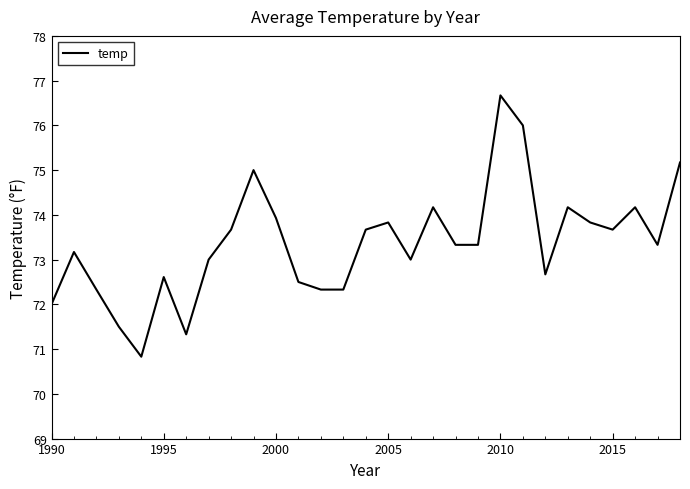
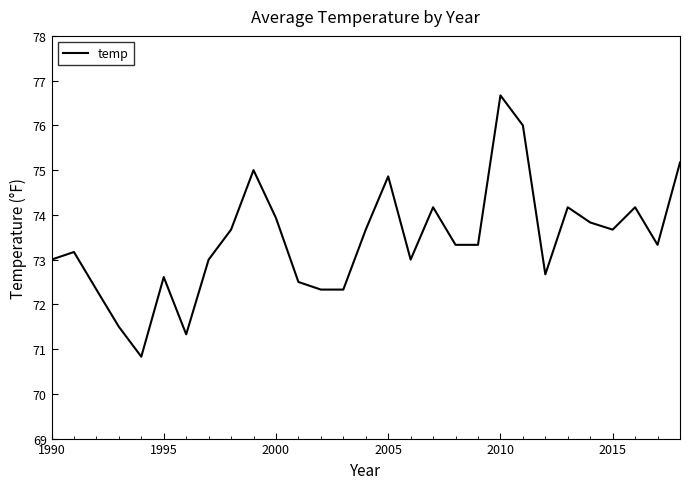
1990: 72 -> 73
2005: 73.8 -> 74.9
